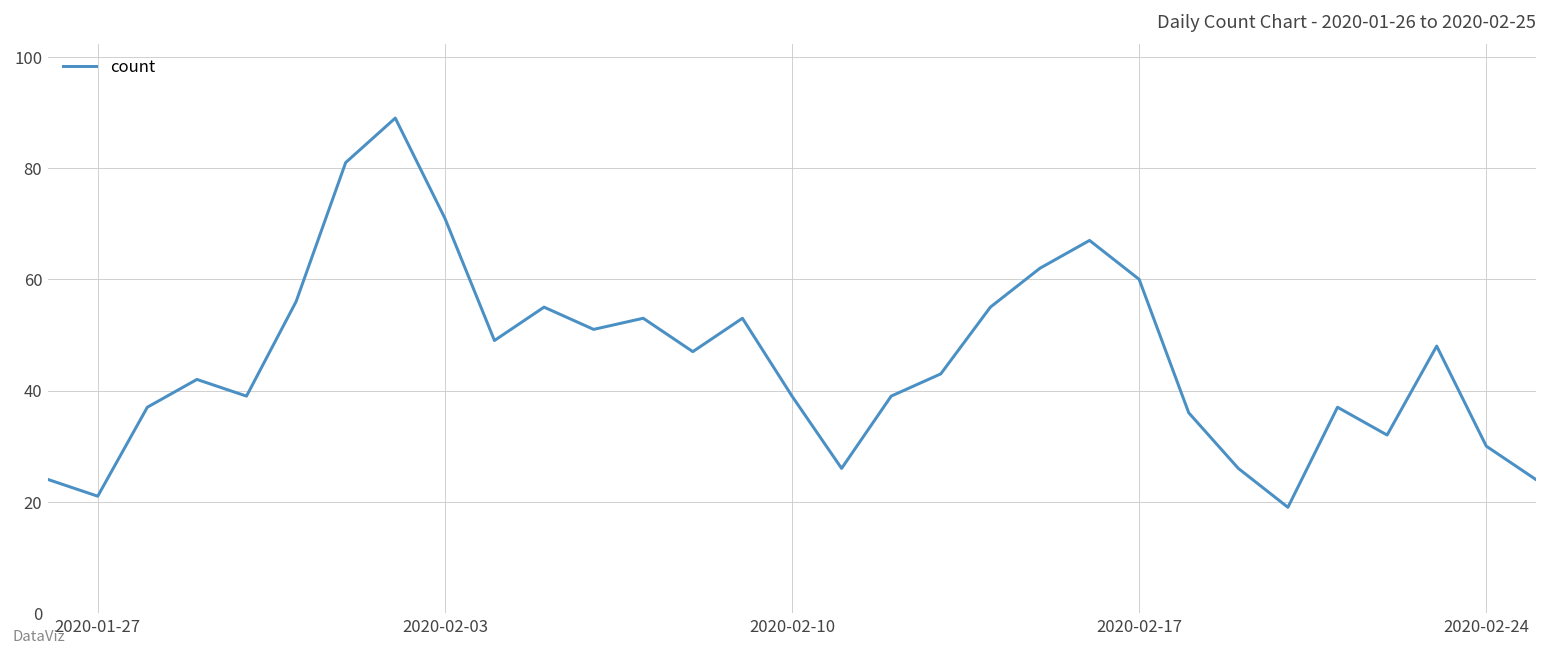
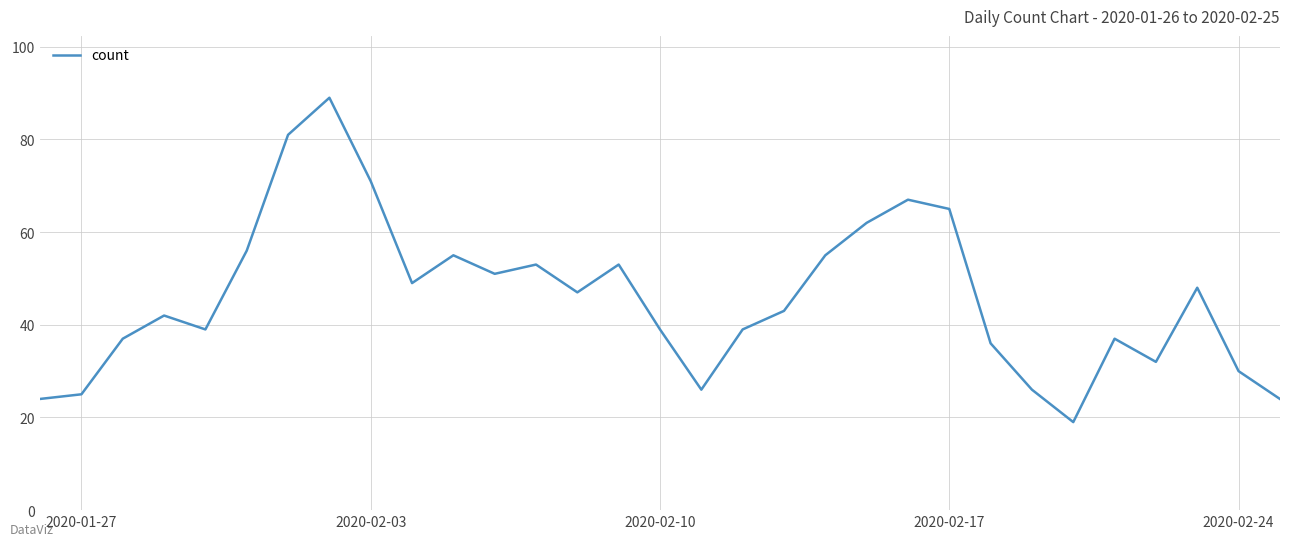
2020-01-27: 21 -> 25
2020-02-17: 60 -> 65
